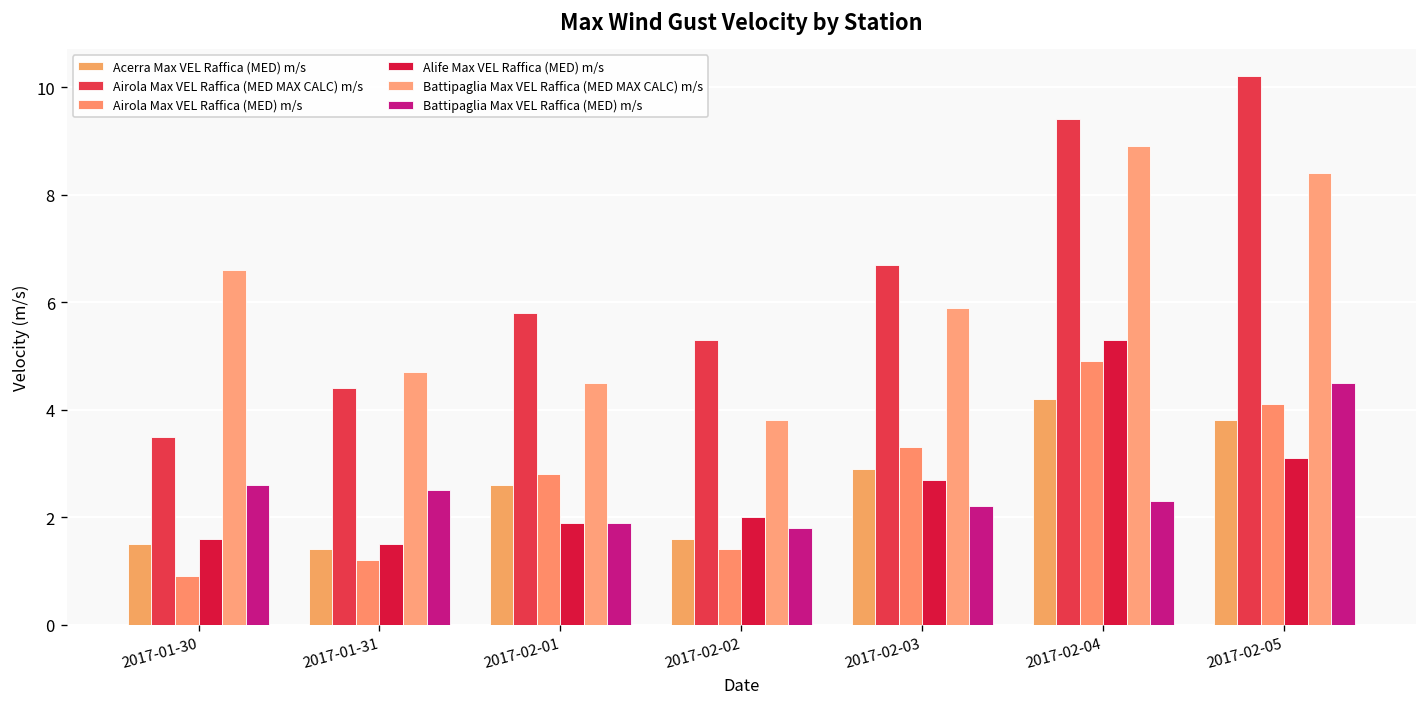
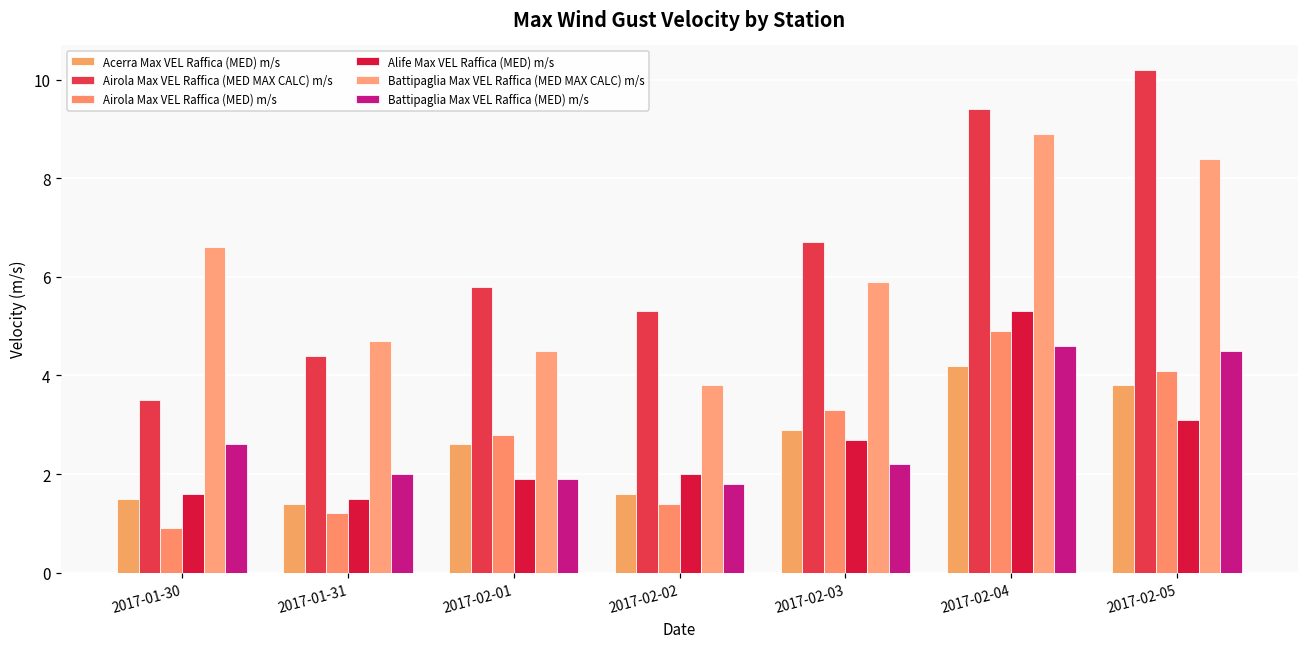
Battipaglia Max VEL Raffica (MED) m/s, 2017-01-31: 2.5 -> 2.0
Battipaglia Max VEL Raffica (MED) m/s, 2017-02-04: 2.3 -> 4.6
